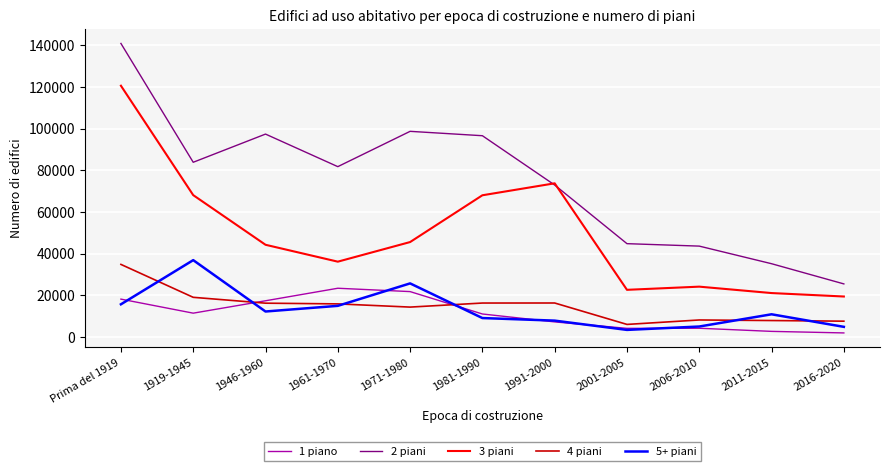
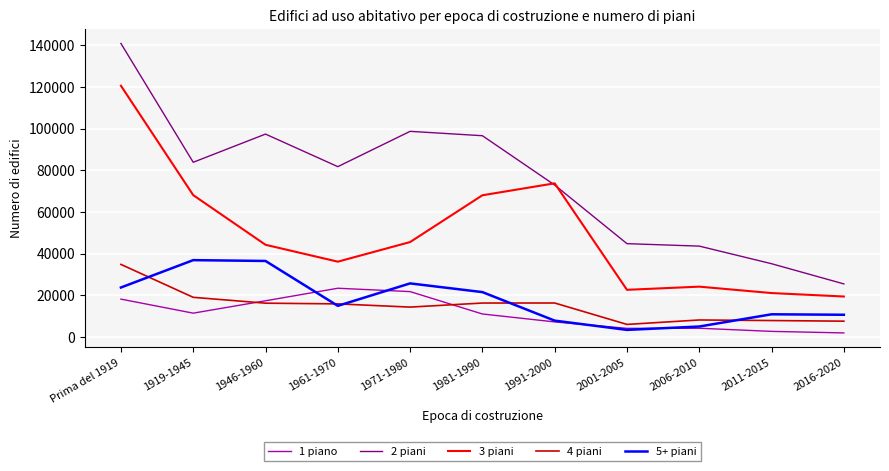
5+ piani, Prima del 1919: 16000 -> 24000
5+ piani, 1946-1960: 12000 -> 36000
5+ piani, 1981-1990: 9000 -> 22000
5+ piani, 2016-2020: 5000 -> 11000
